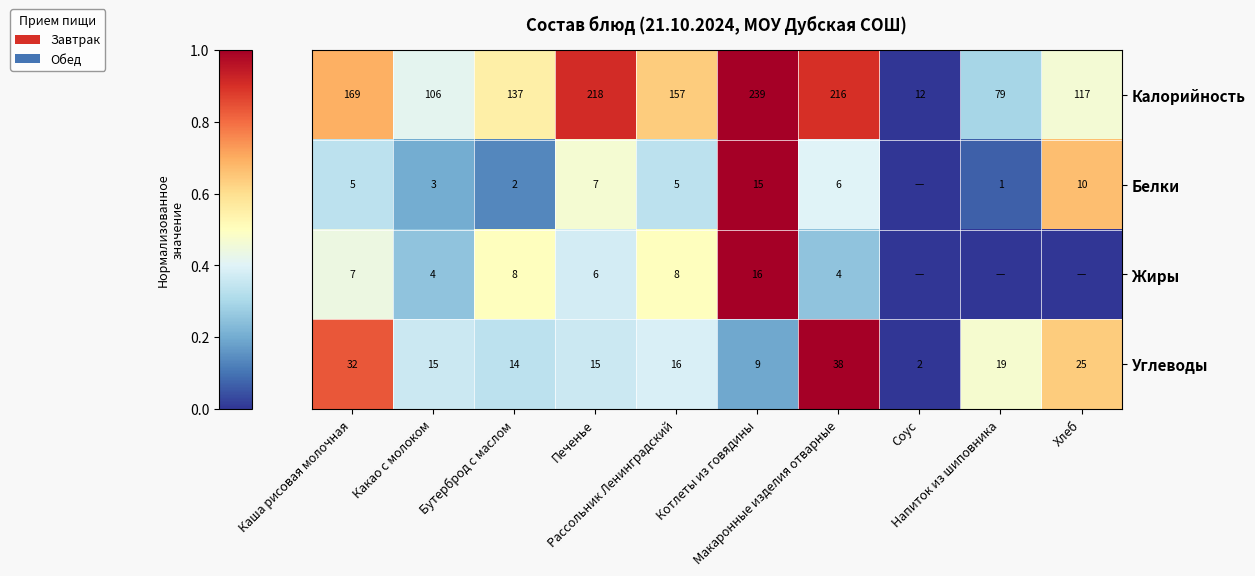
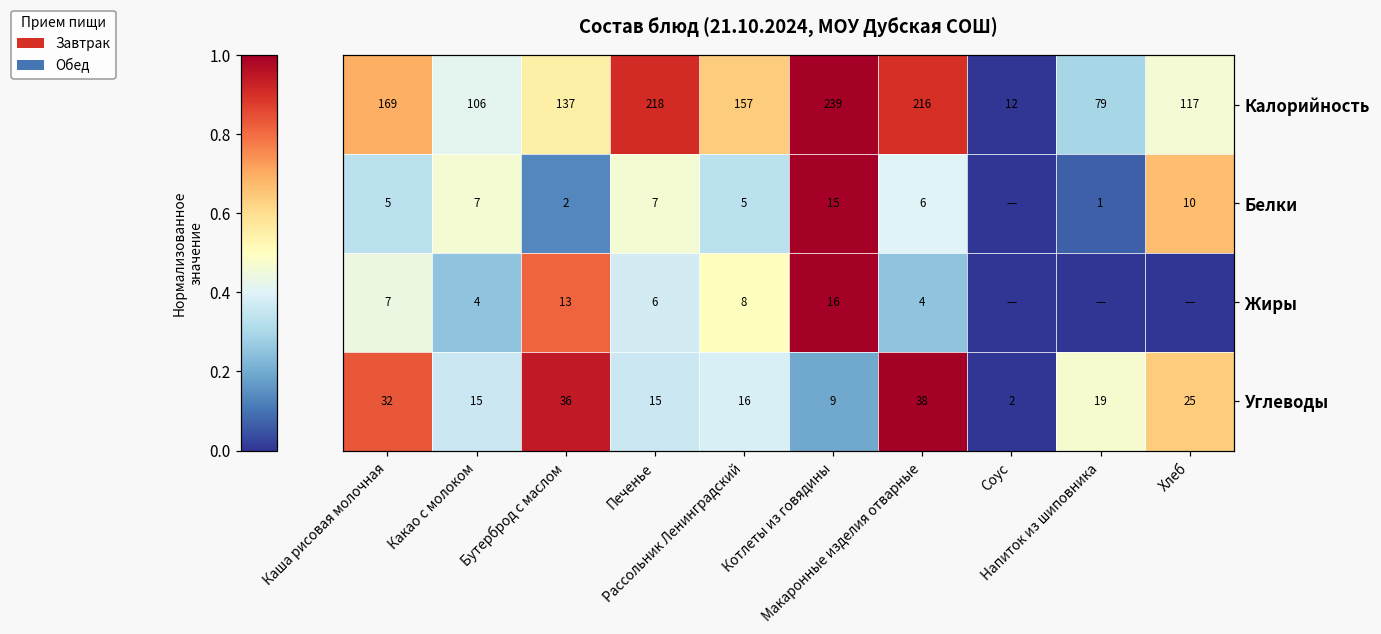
Белки, Какао с молоком: 3 -> 7
Жиры, Бутерброд с маслом: 8 -> 13
Углеводы, Бутерброд с маслом: 14 -> 36
